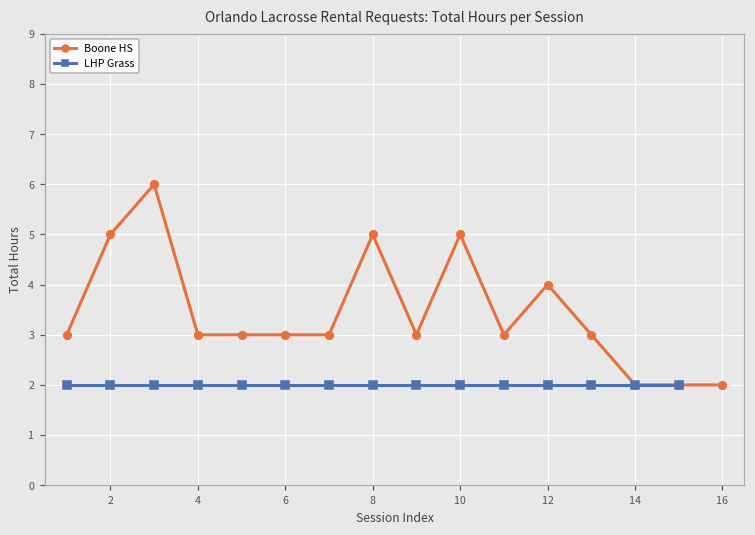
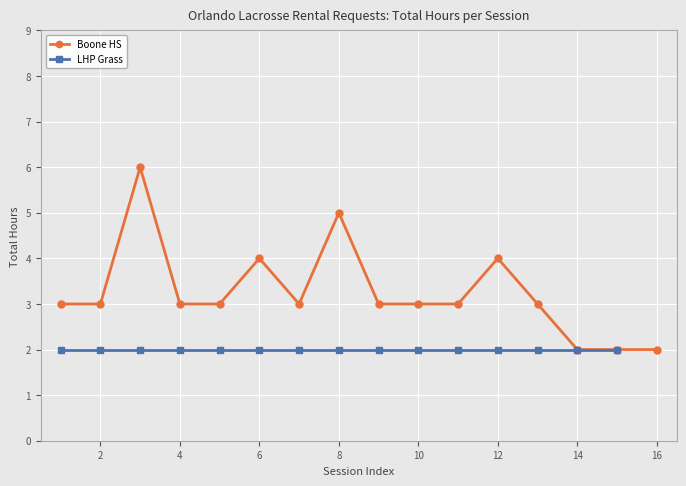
Boone HS, 2: 5 -> 3
Boone HS, 6: 3 -> 4
Boone HS, 10: 5 -> 3
